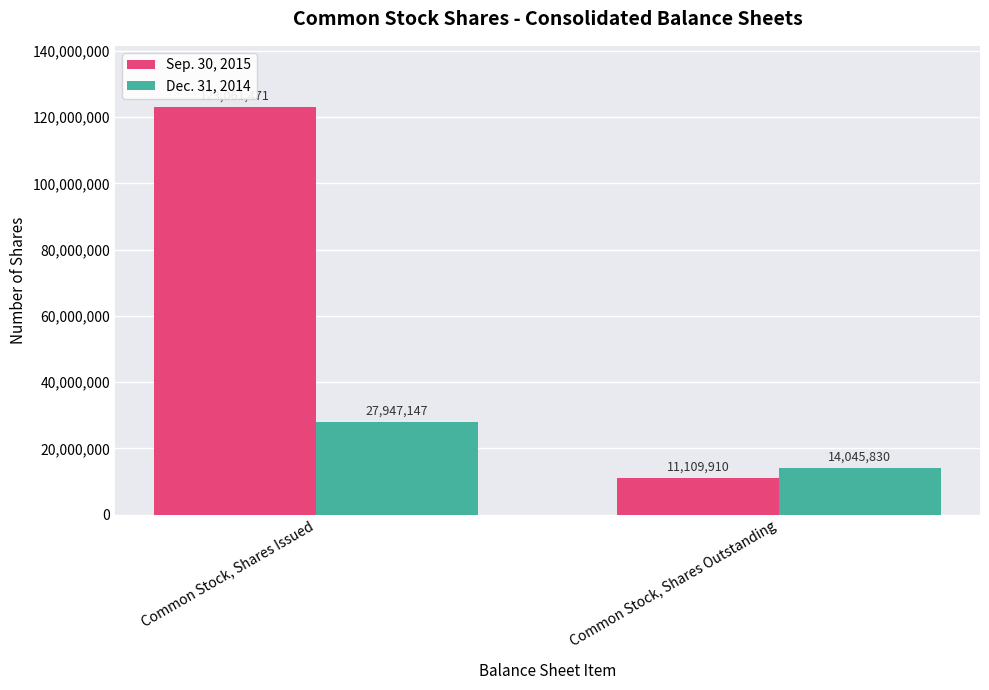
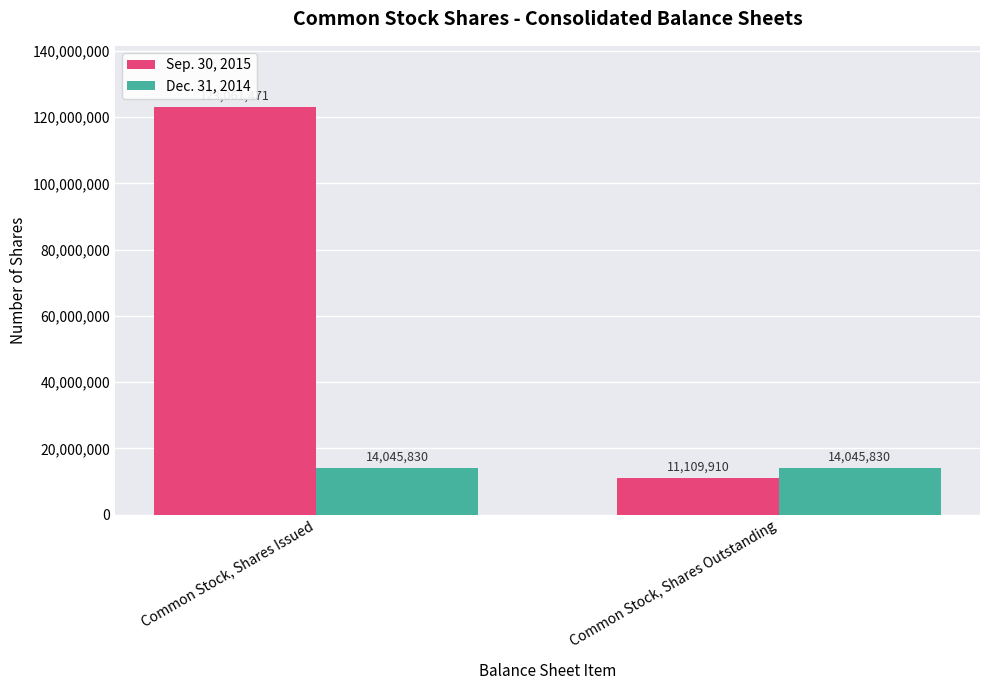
Dec. 31, 2014, Common Stock, Shares Issued: 27,947,147 -> 14,045,830
